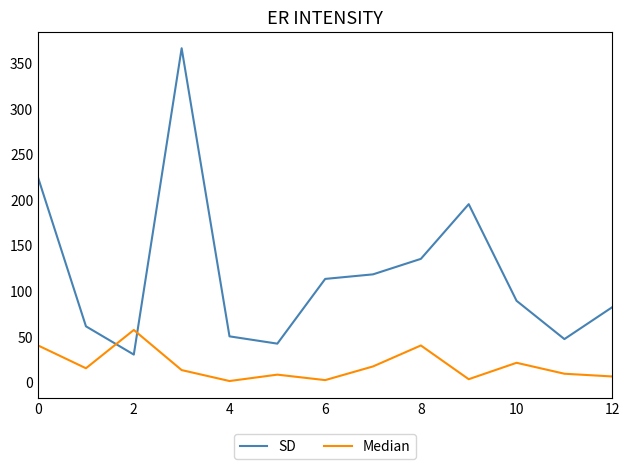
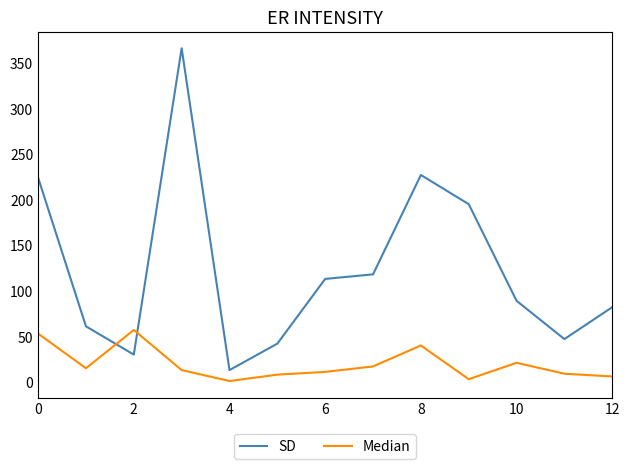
Median, 0: 40 -> 50
SD, 4: 50 -> 10
Median, 6: 0 -> 10
SD, 8: 140 -> 230
